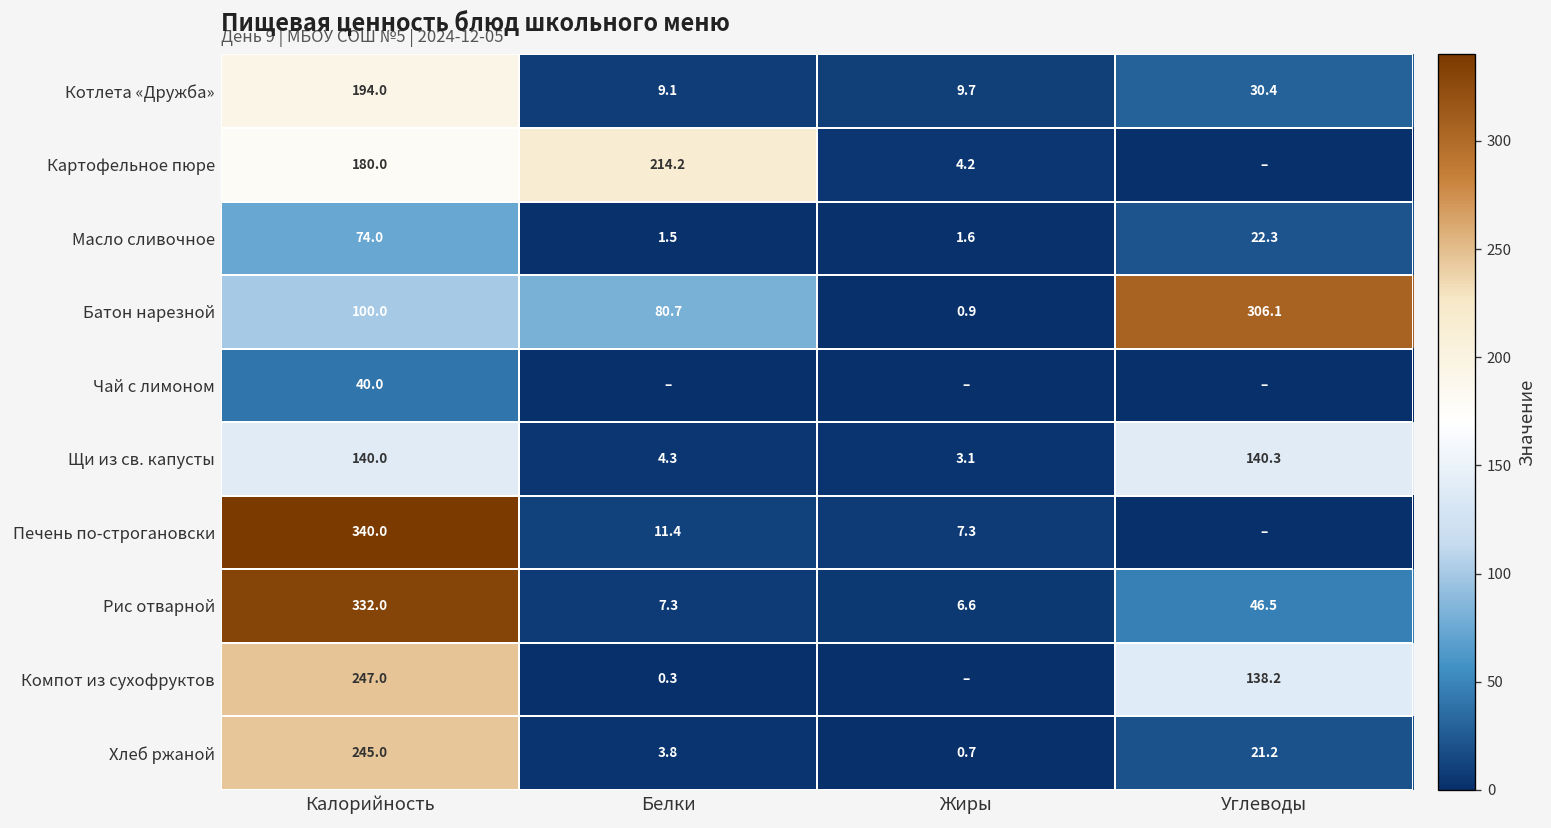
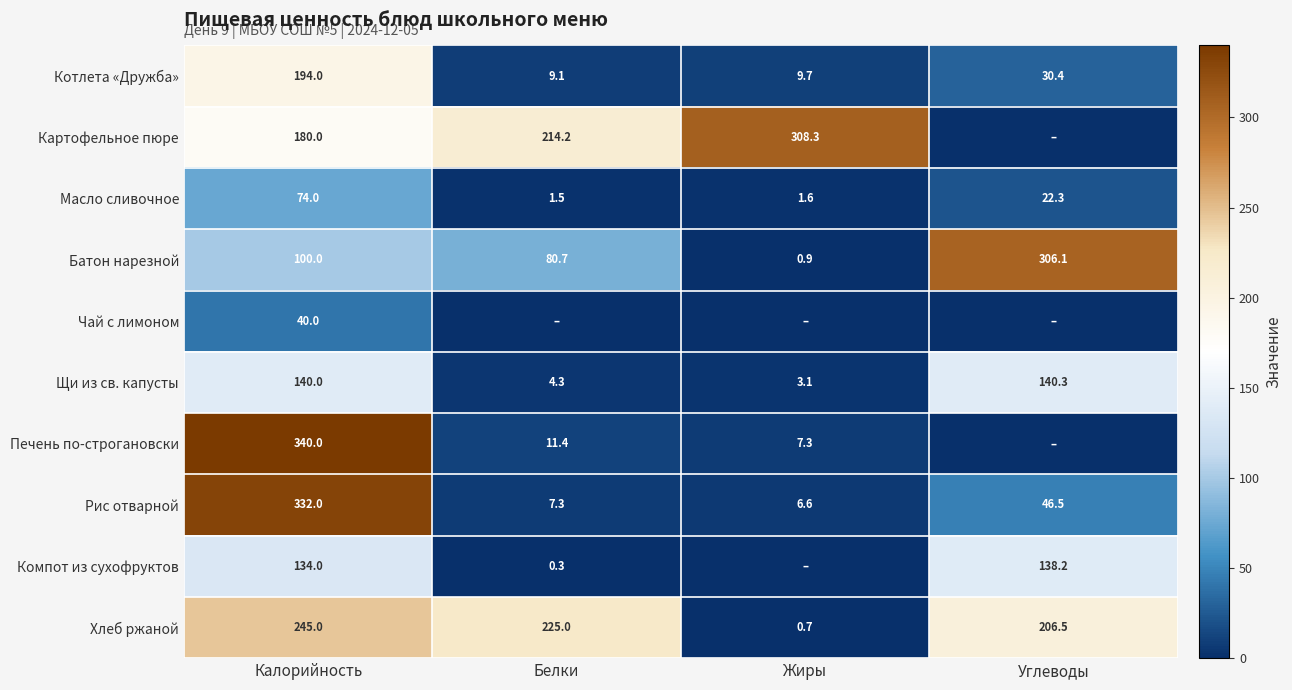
Картофельное пюре, Жиры: 4.2 -> 308.3
Компот из сухофруктов, Калорийность: 247.0 -> 134.0
Хлеб ржаной, Белки: 3.8 -> 225.0
Хлеб ржаной, Углеводы: 21.2 -> 206.5
